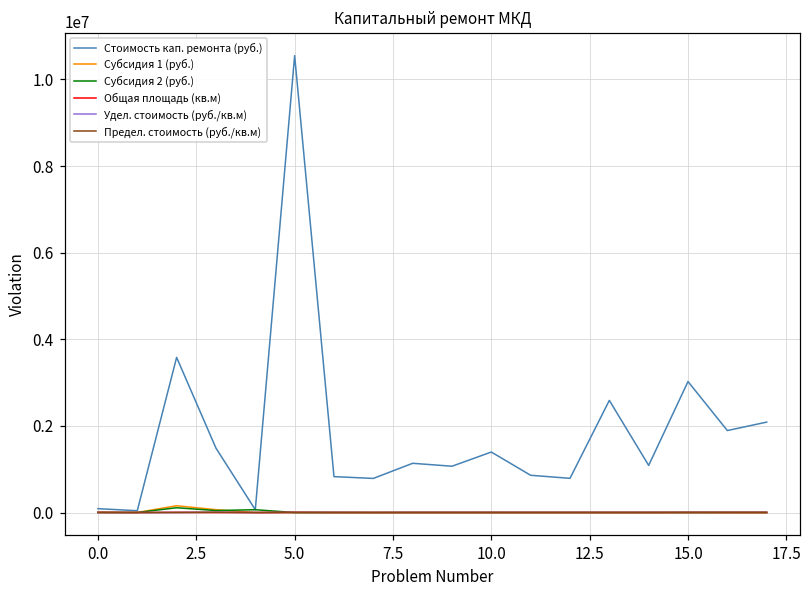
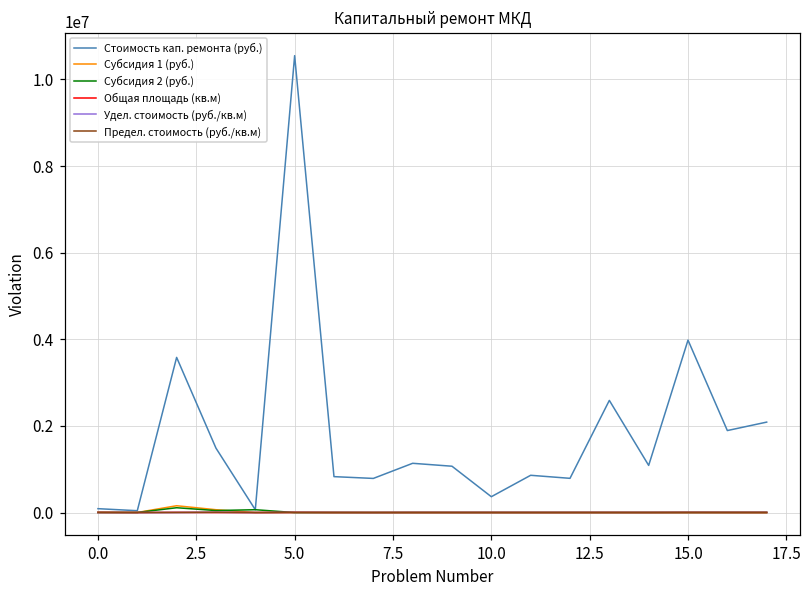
Стоимость кап. ремонта (руб.), 10.0: 1400000 -> 400000
Стоимость кап. ремонта (руб.), 15.0: 3000000 -> 4000000
